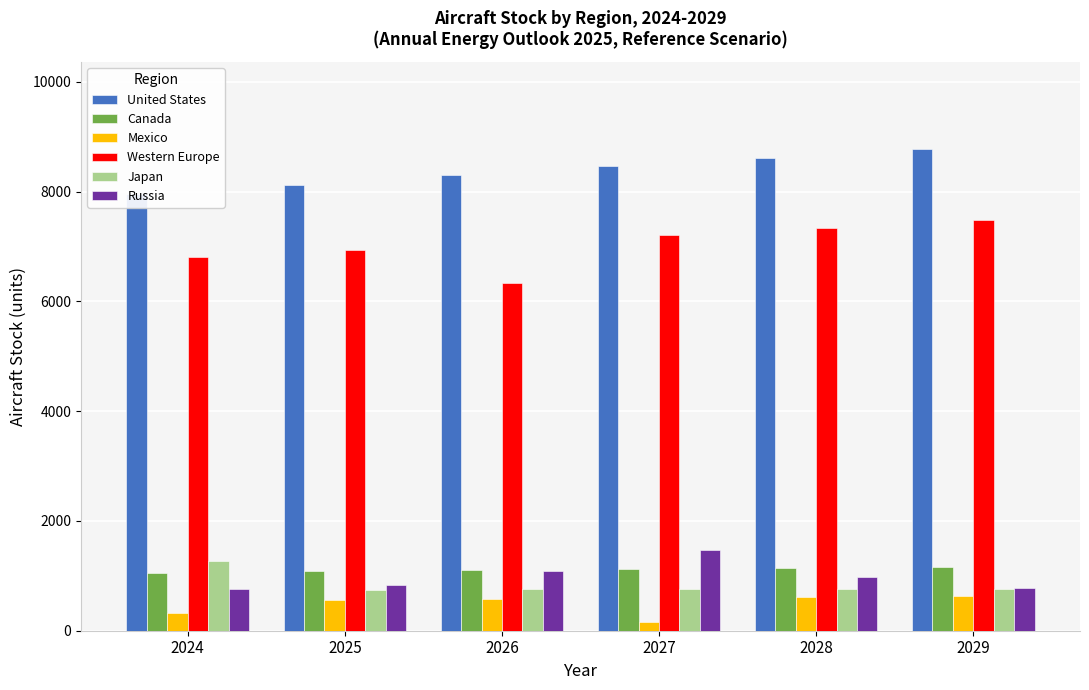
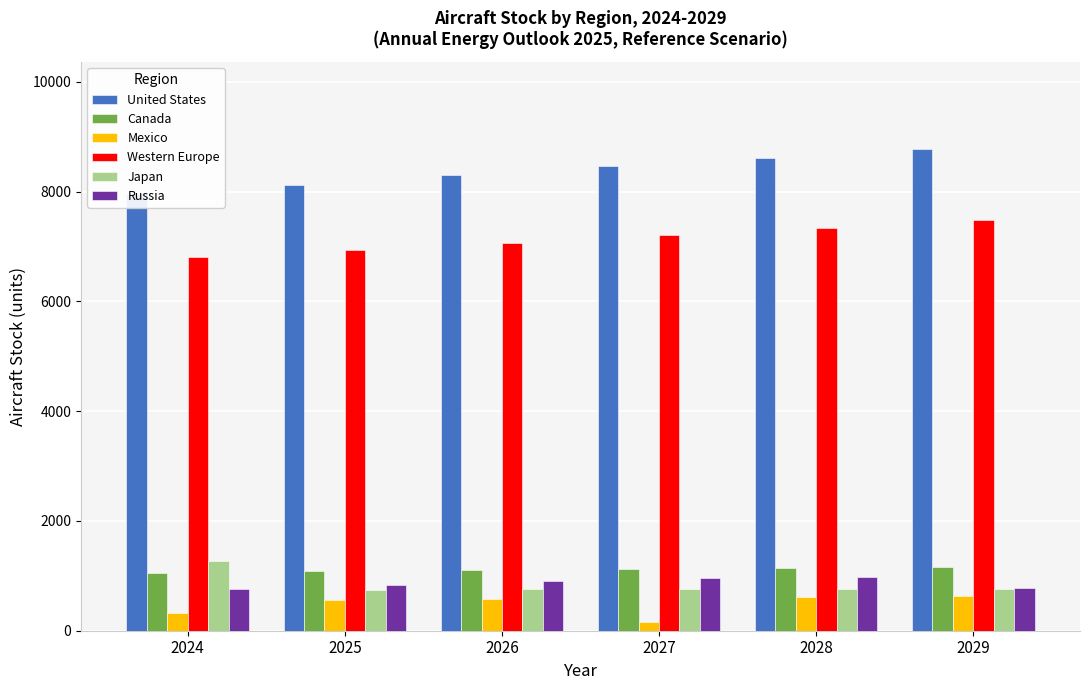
Western Europe, 2026: 6300 -> 7100
Russia, 2026: 1100 -> 900
Russia, 2027: 1500 -> 1000
